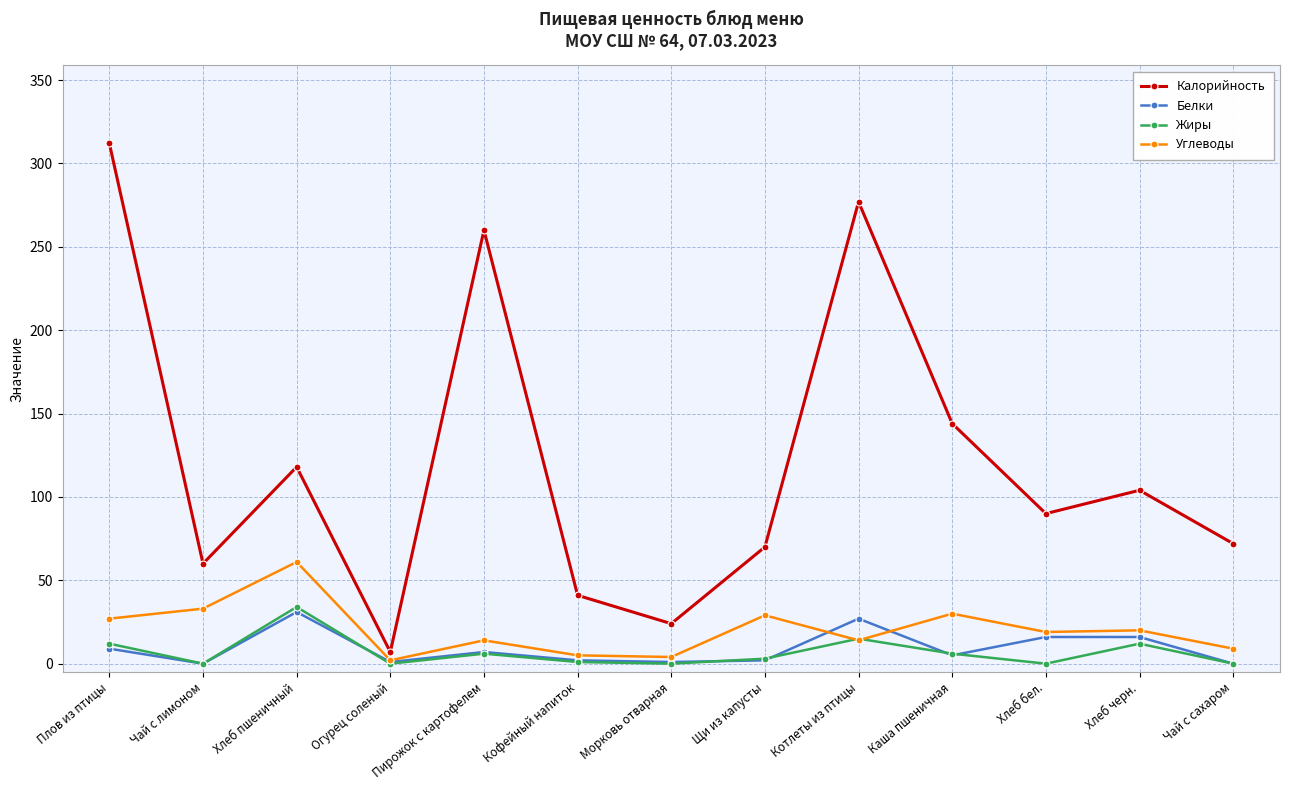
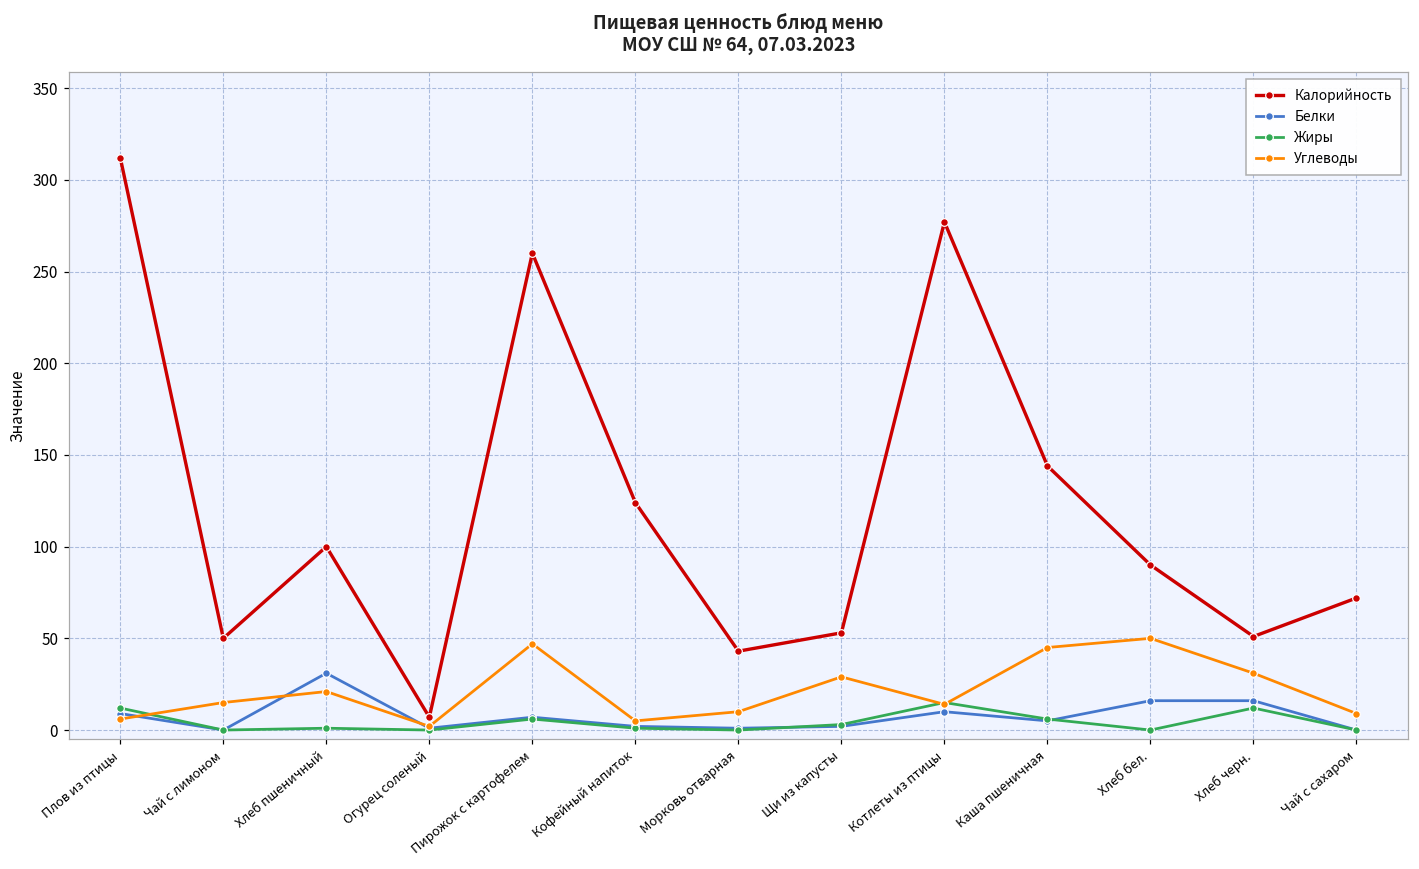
Углеводы, Плов из птицы: 27 -> 6
Калорийность, Чай с лимоном: 60 -> 50
Углеводы, Чай с лимоном: 33 -> 15
Калорийность, Хлеб пшеничный: 118 -> 100
Жиры, Хлеб пшеничный: 34 -> 1
Углеводы, Хлеб пшеничный: 61 -> 21
Углеводы, Пирожок с картофелем: 14 -> 47
Калорийность, Кофейный напиток: 41 -> 124
Калорийность, Морковь отварная: 24 -> 43
Углеводы, Морковь отварная: 4 -> 10
Калорийность, Щи из капусты: 70 -> 53
Белки, Котлеты из птицы: 27 -> 10
Углеводы, Каша пшеничная: 30 -> 45
Углеводы, Хлеб бел.: 19 -> 50
Калорийность, Хлеб черн.: 104 -> 51
Углеводы, Хлеб черн.: 20 -> 31
